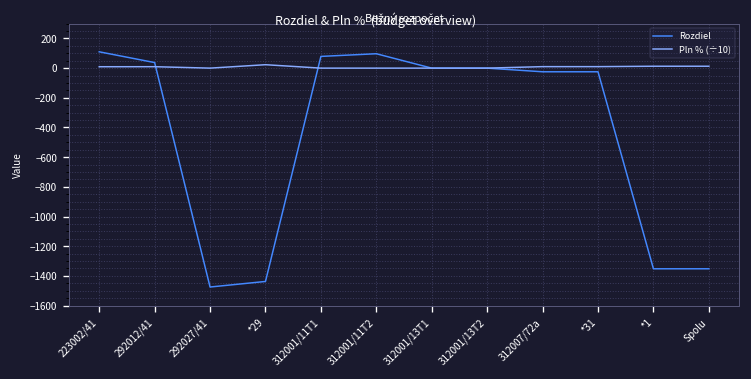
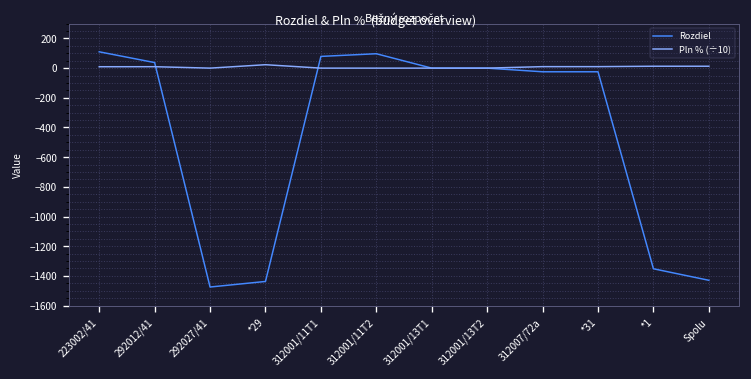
Rozdiel, Spolu: -1350 -> -1430
